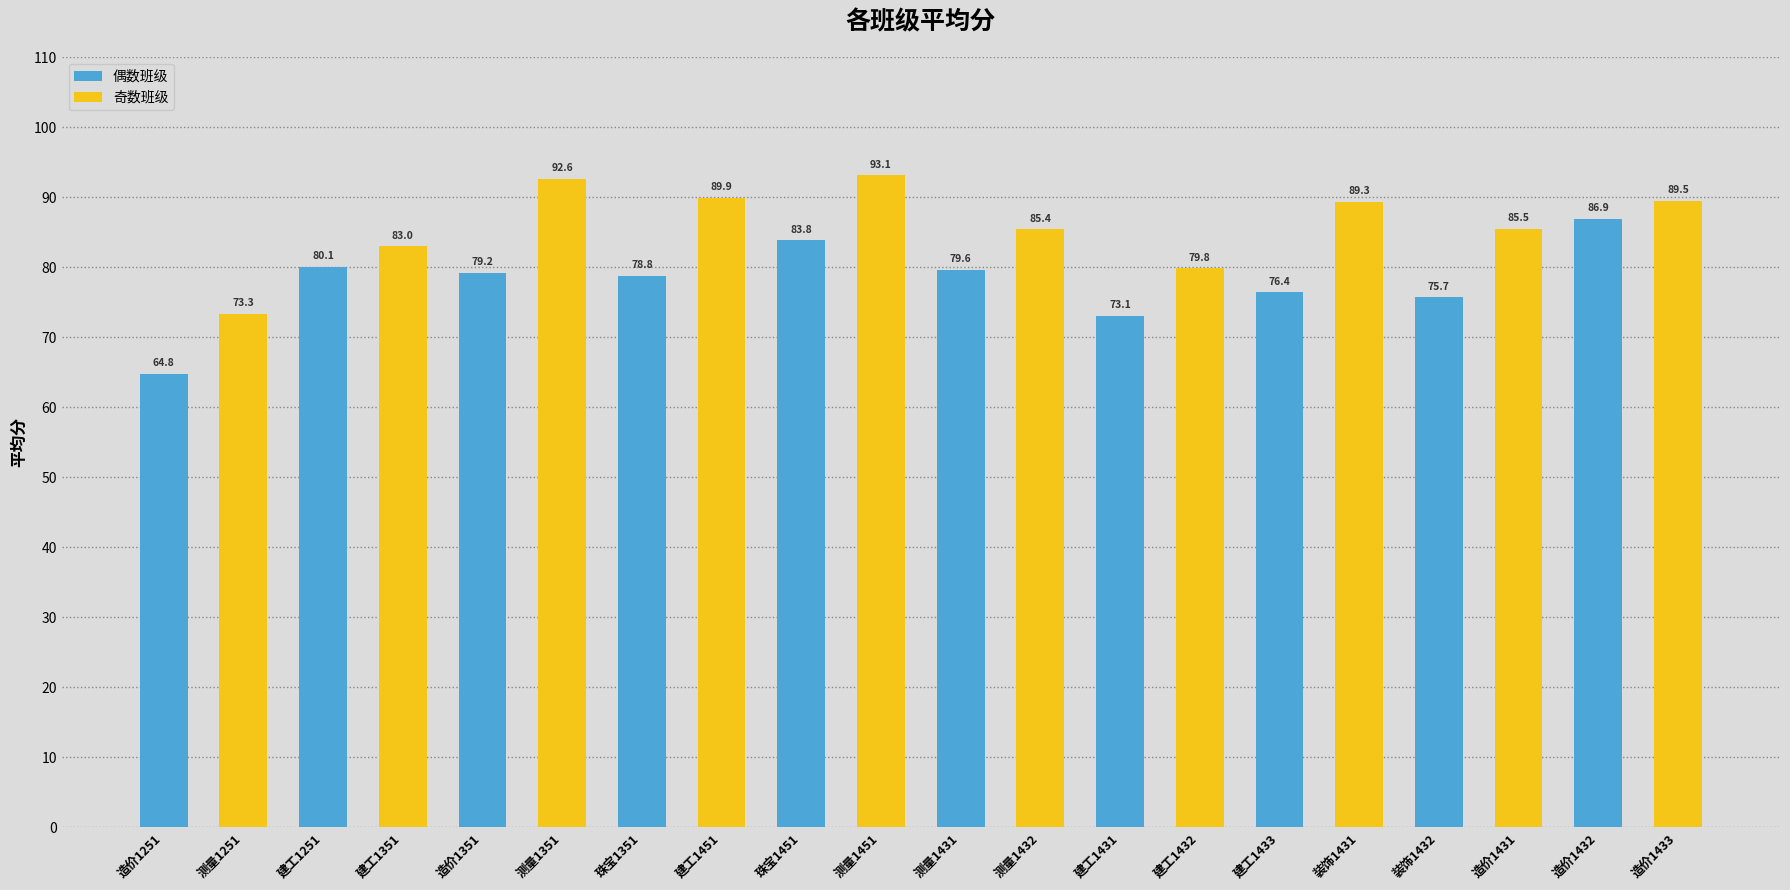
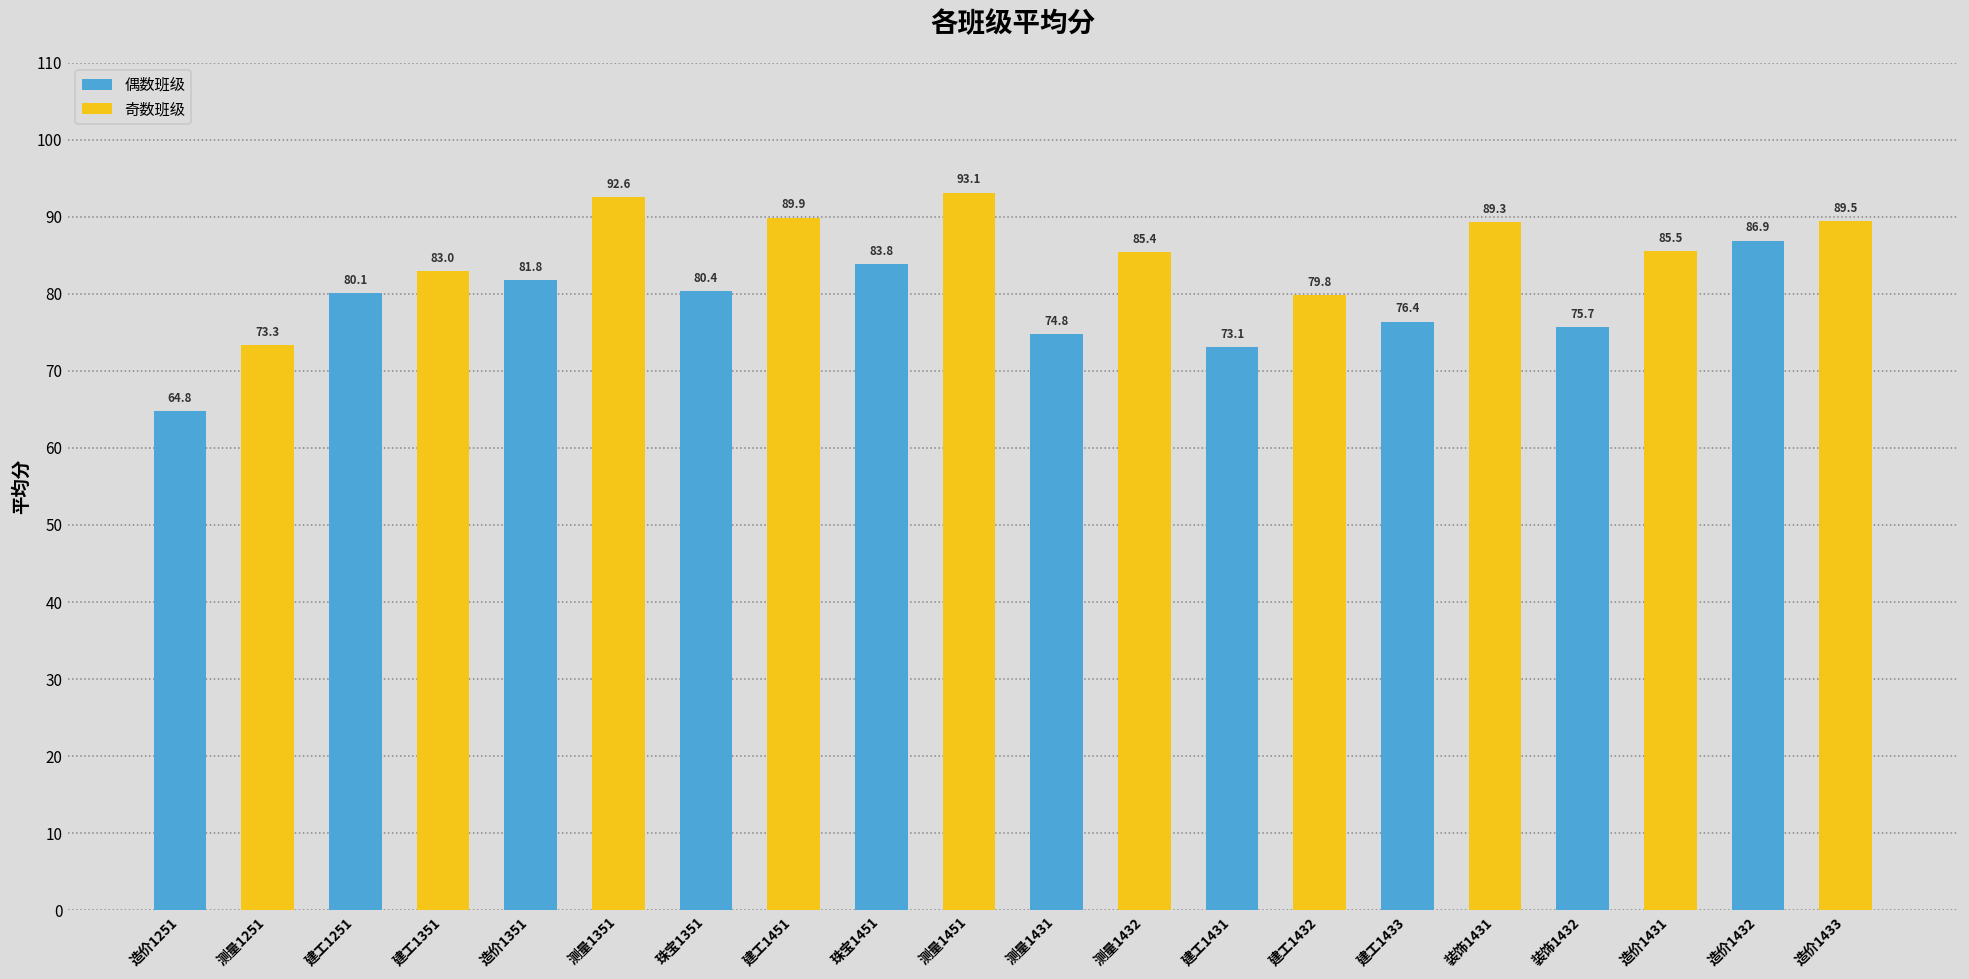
偶数班级, 造价1351: 79.2 -> 81.8
偶数班级, 珠宝1351: 78.8 -> 80.4
偶数班级, 测量1431: 79.6 -> 74.8
